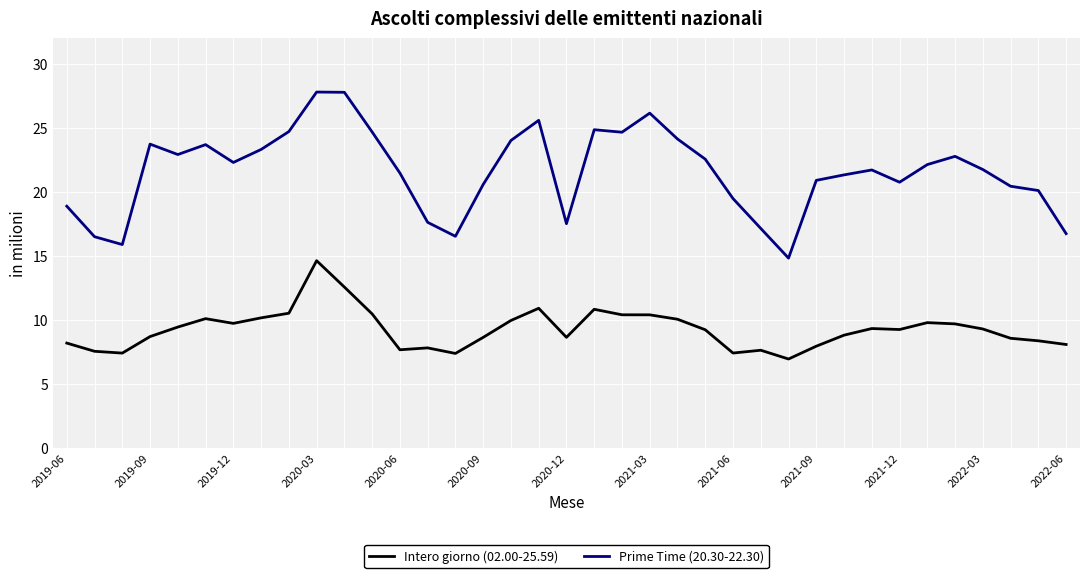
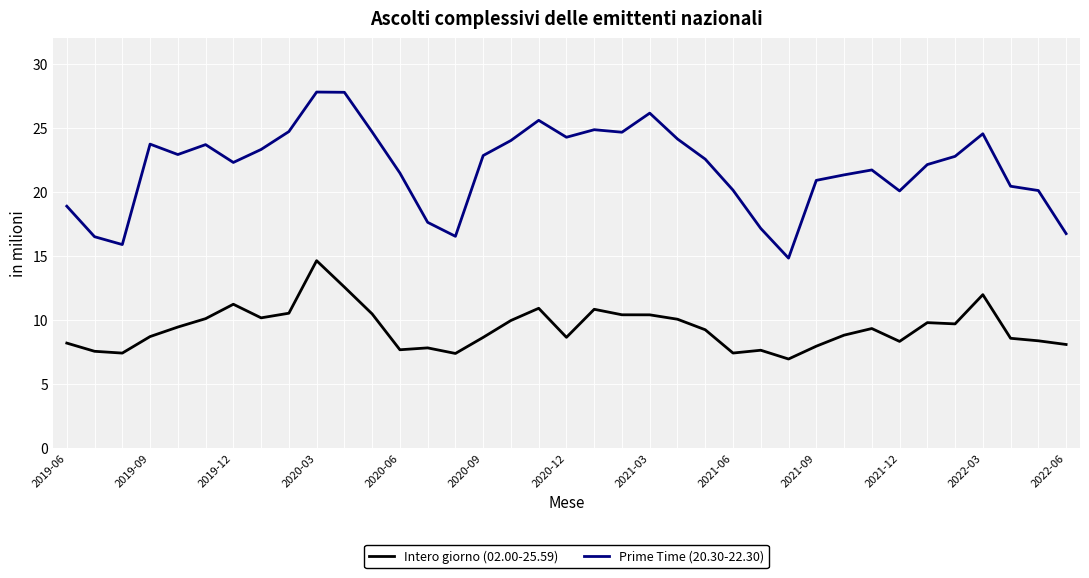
Intero giorno (02.00-25.59), 2019-12: 9.8 -> 11.2
Prime Time (20.30-22.30), 2020-09: 20.6 -> 22.9
Prime Time (20.30-22.30), 2020-12: 17.5 -> 24.3
Prime Time (20.30-22.30), 2021-06: 19.5 -> 20.2
Intero giorno (02.00-25.59), 2021-12: 9.3 -> 8.3
Prime Time (20.30-22.30), 2021-12: 20.8 -> 20.1
Intero giorno (02.00-25.59), 2022-03: 9.3 -> 12.0
Prime Time (20.30-22.30), 2022-03: 21.8 -> 24.5
